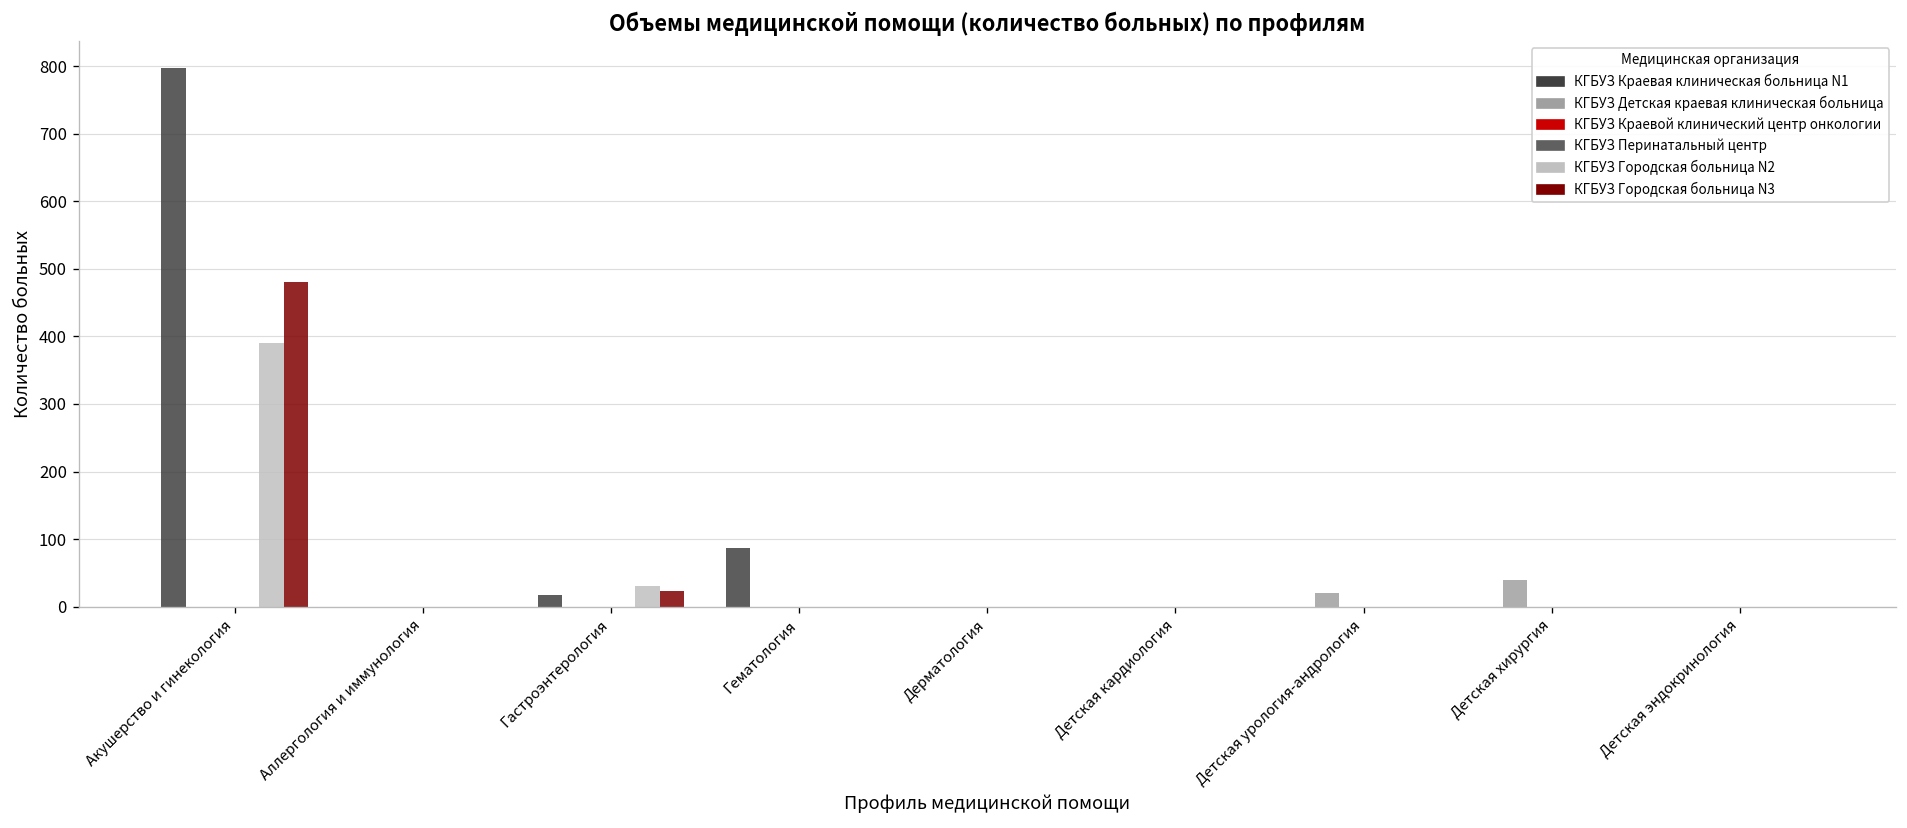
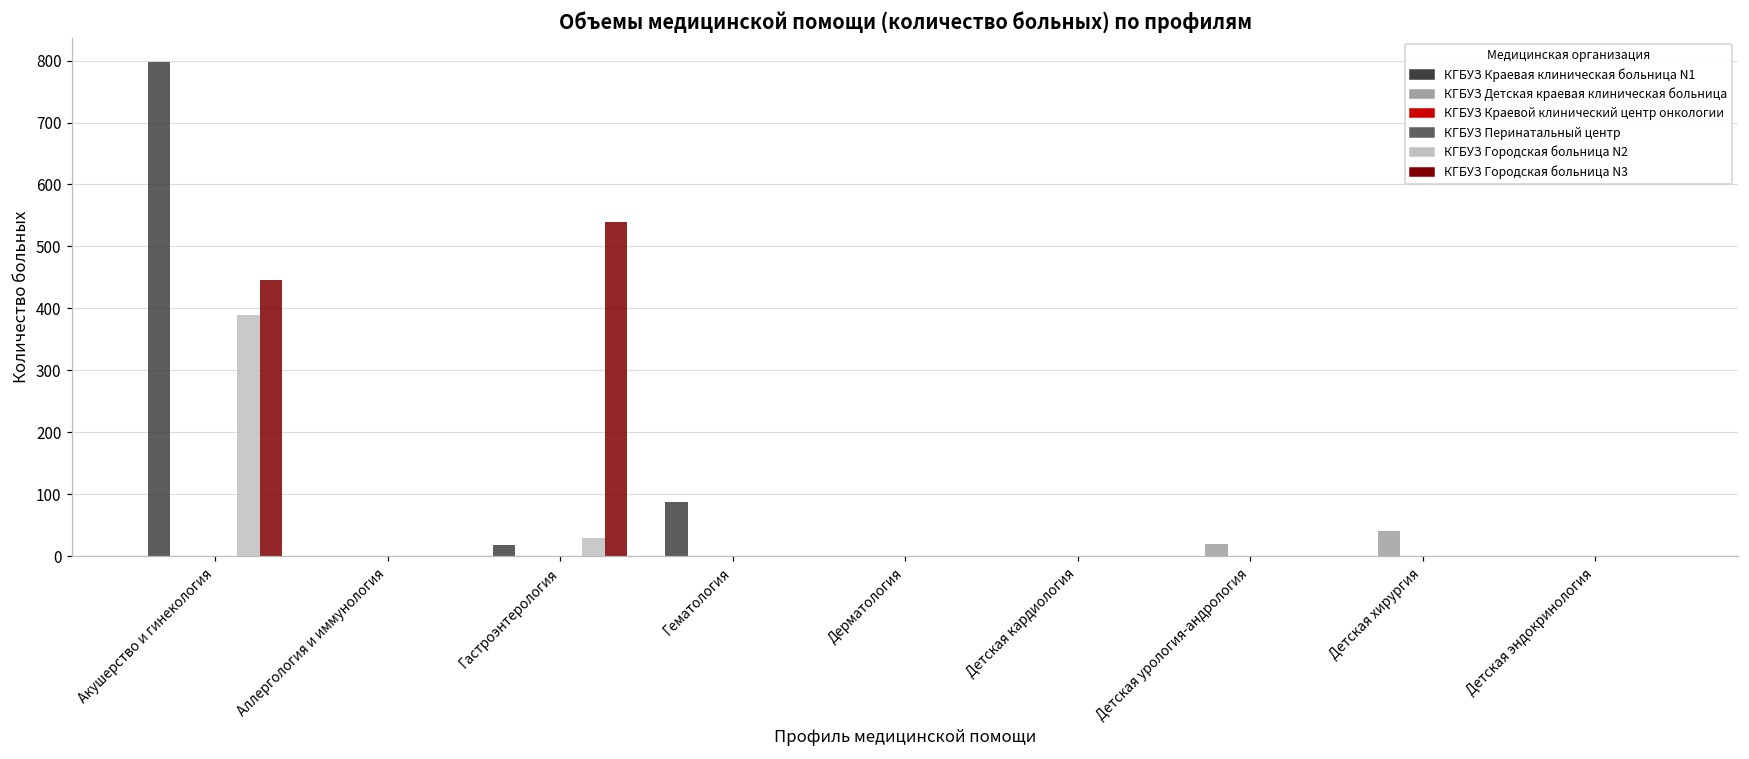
КГБУЗ Городская больница N3, Акушерство и гинекология: 480 -> 450
КГБУЗ Городская больница N3, Гастроэнтерология: 20 -> 540
